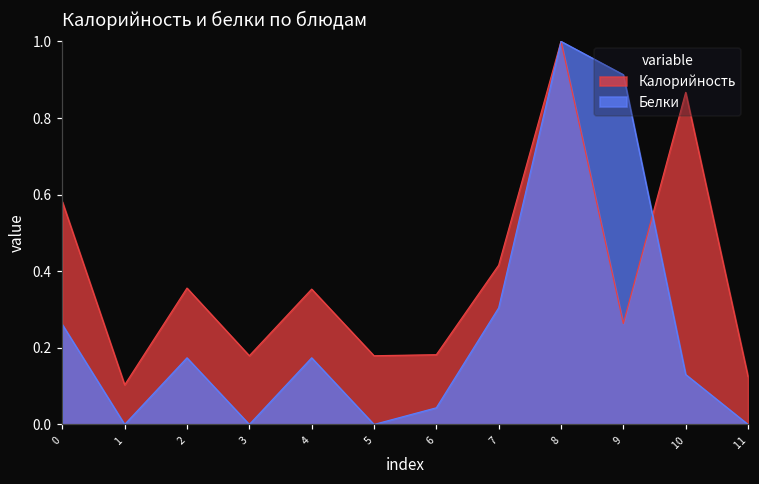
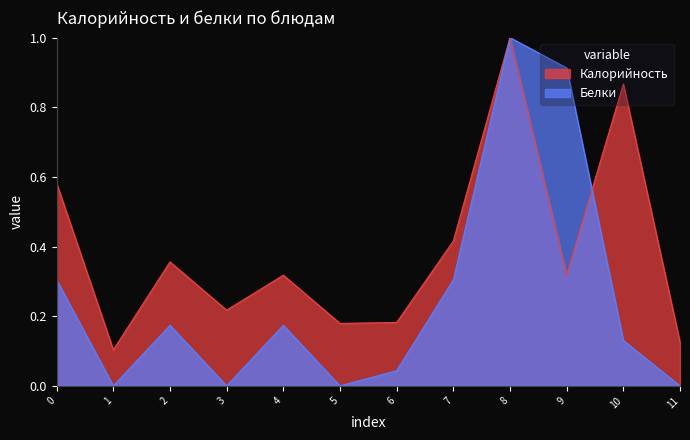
Белки, 0: 0.26 -> 0.30
Калорийность, 3: 0.18 -> 0.22
Калорийность, 4: 0.35 -> 0.32
Калорийность, 9: 0.26 -> 0.32
